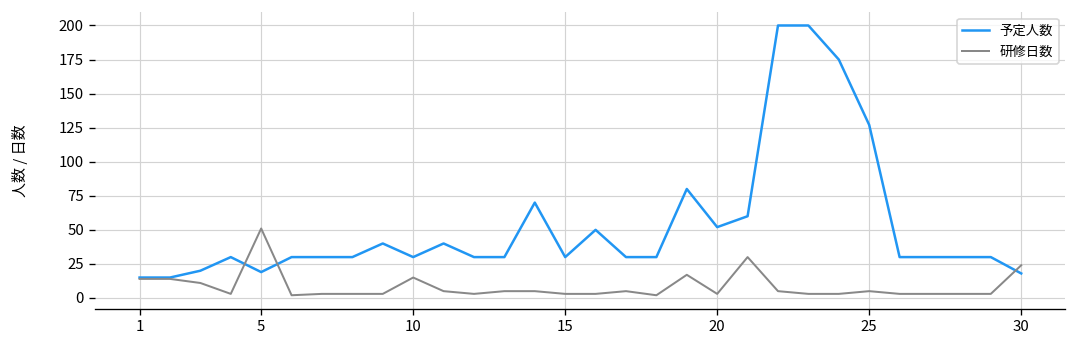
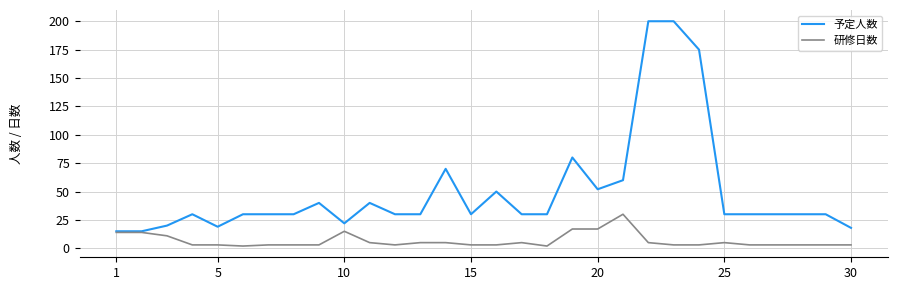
研修日数, 5: 51 -> 3
予定人数, 10: 30 -> 22
研修日数, 20: 3 -> 17
予定人数, 25: 127 -> 30
研修日数, 30: 24 -> 3
